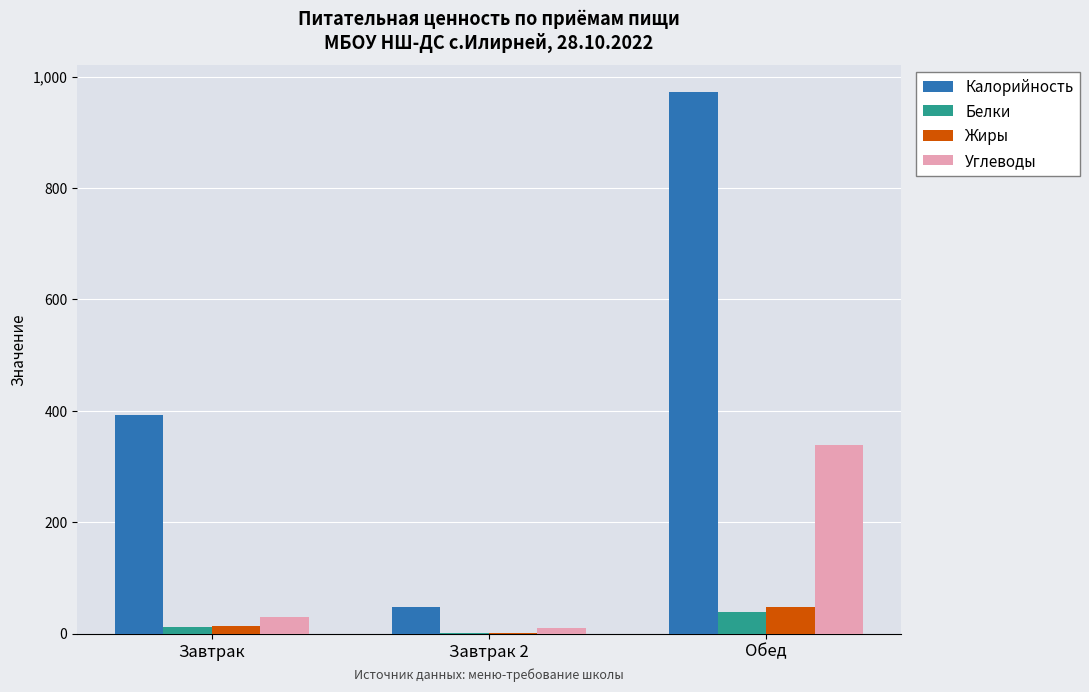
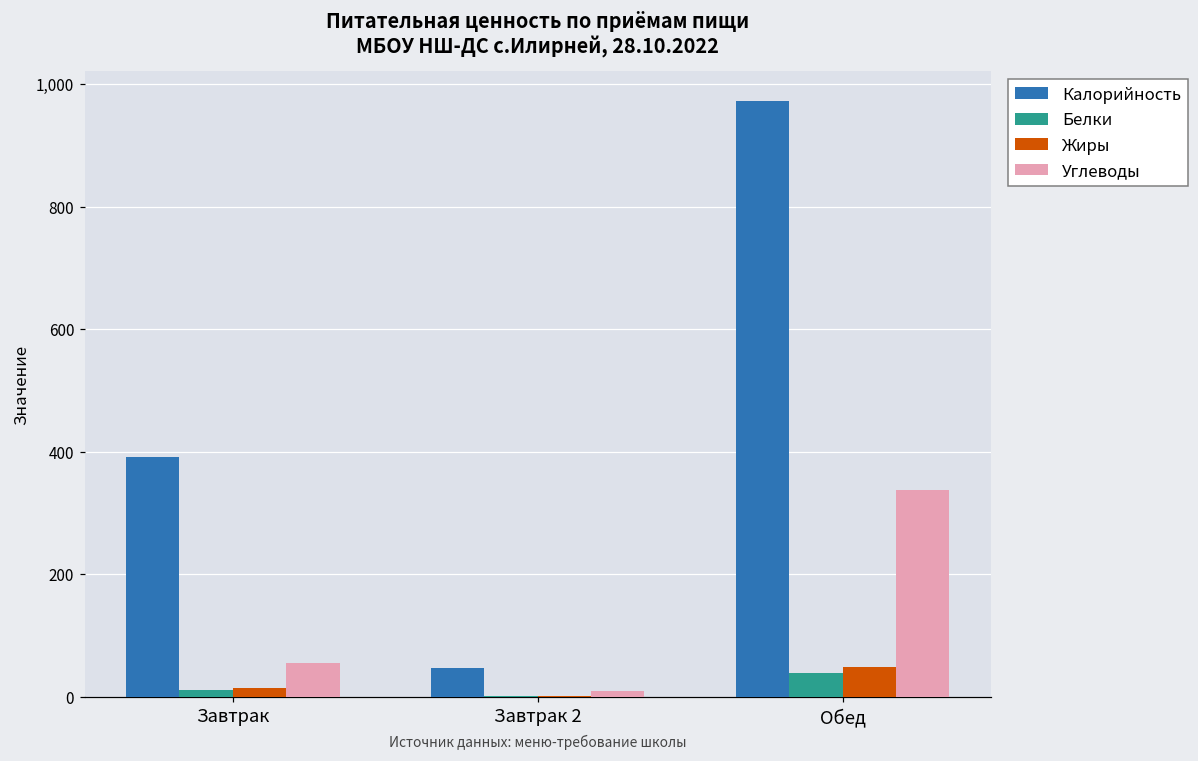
Углеводы, Завтрак: 30 -> 60
